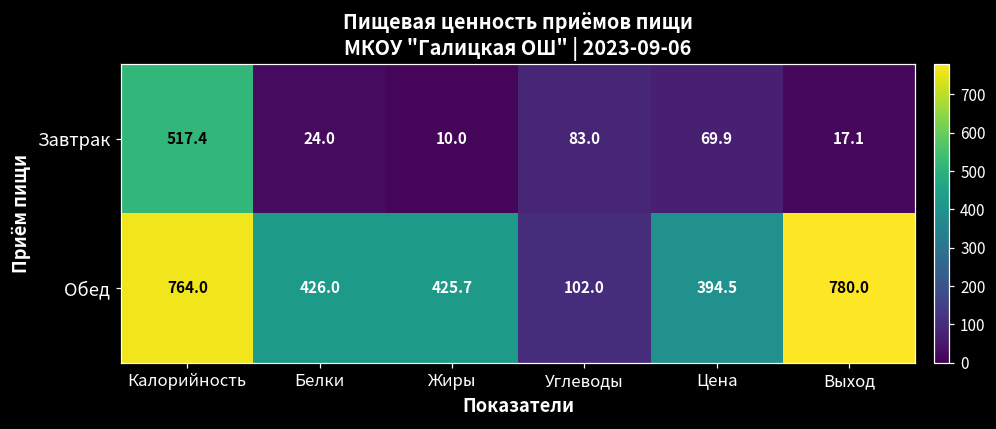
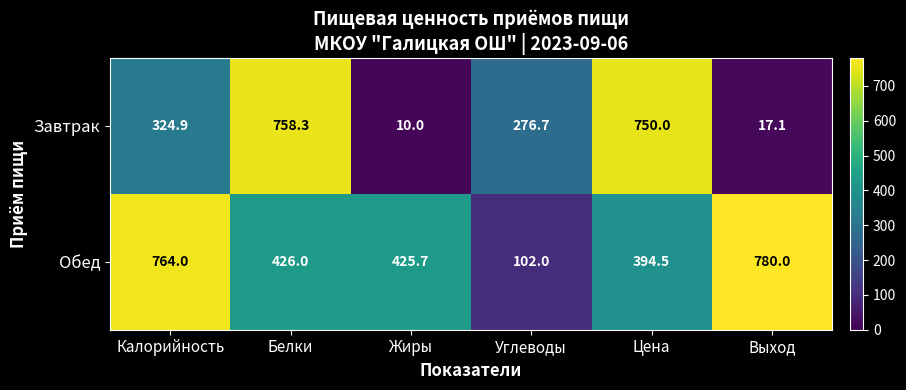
Завтрак, Калорийность: 517.4 -> 324.9
Завтрак, Белки: 24.0 -> 758.3
Завтрак, Углеводы: 83.0 -> 276.7
Завтрак, Цена: 69.9 -> 750.0
